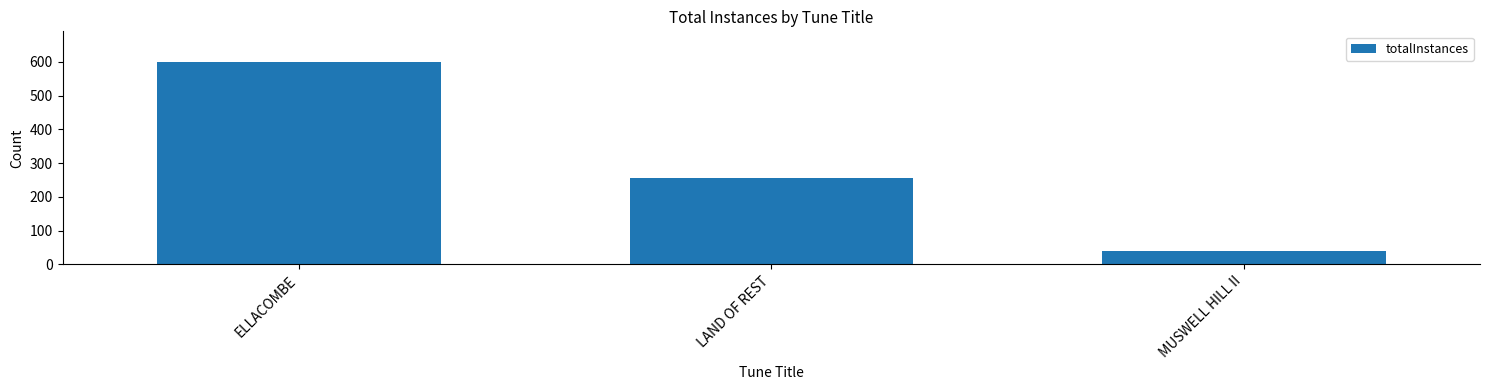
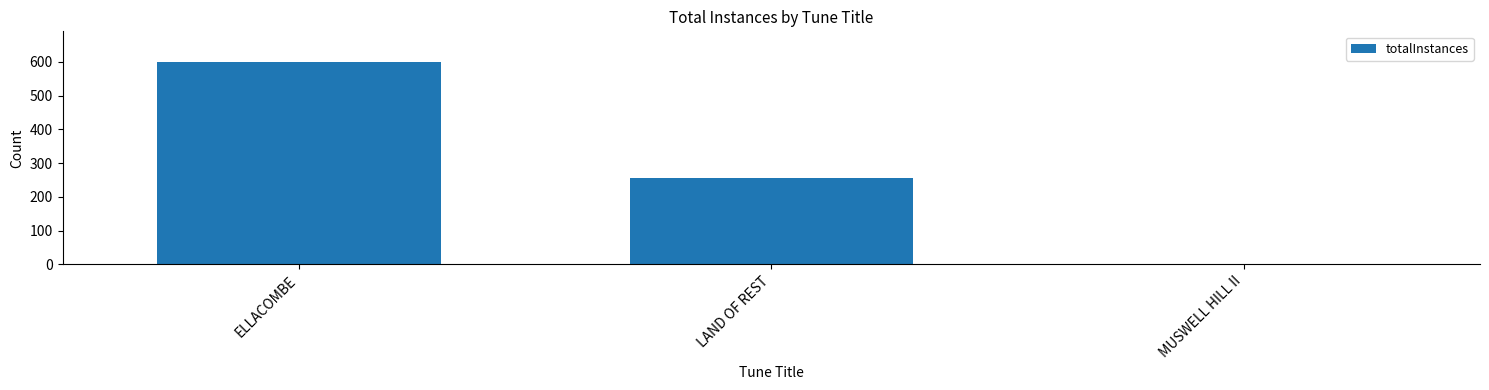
MUSWELL HILL II: 40 -> 0
